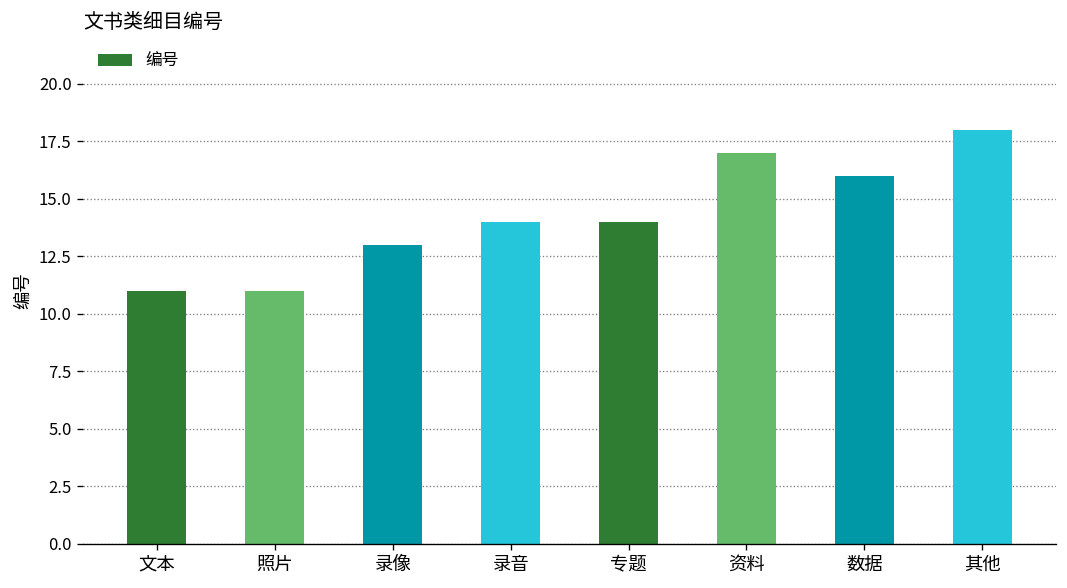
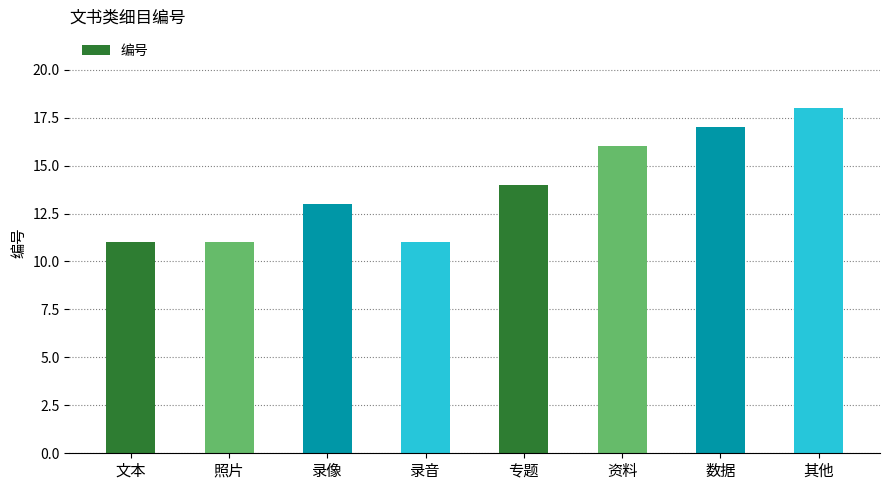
录音: 14 -> 11
资料: 17 -> 16
数据: 16 -> 17
